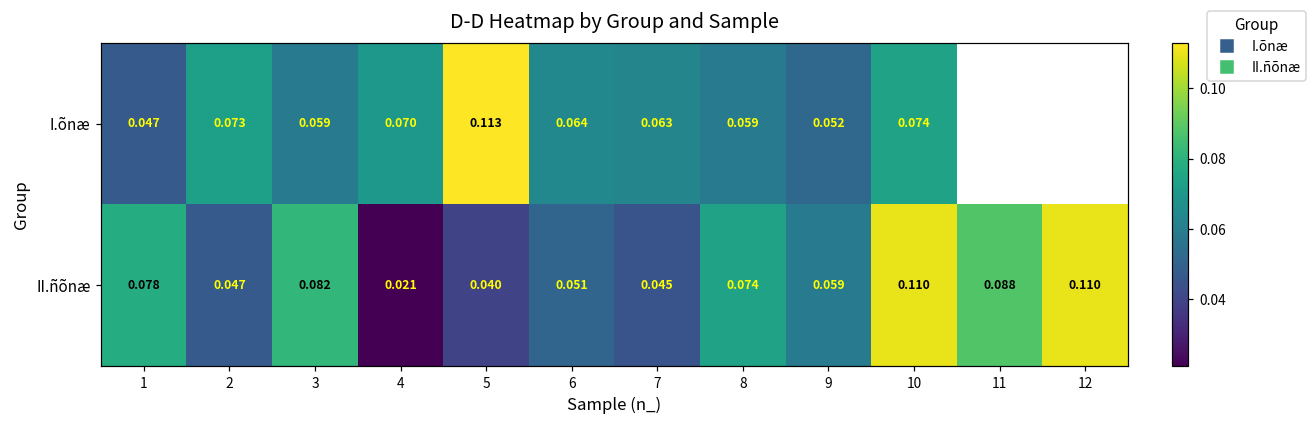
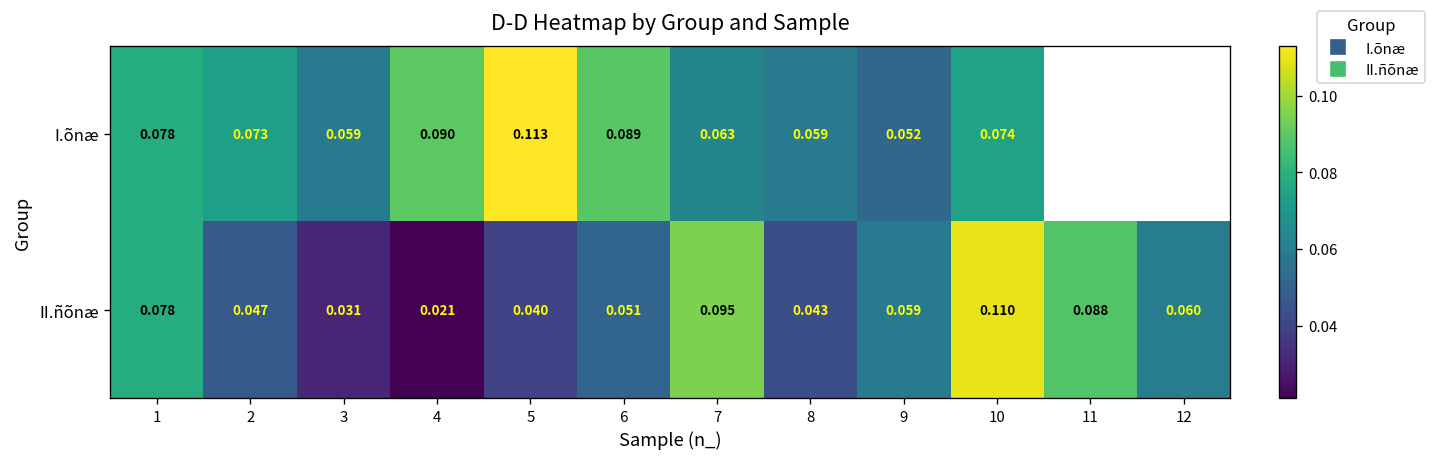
I.õnæ, 1: 0.047 -> 0.078
I.õnæ, 4: 0.070 -> 0.090
I.õnæ, 6: 0.064 -> 0.089
II.ñõnæ, 3: 0.082 -> 0.031
II.ñõnæ, 7: 0.045 -> 0.095
II.ñõnæ, 8: 0.074 -> 0.043
II.ñõnæ, 12: 0.110 -> 0.060
